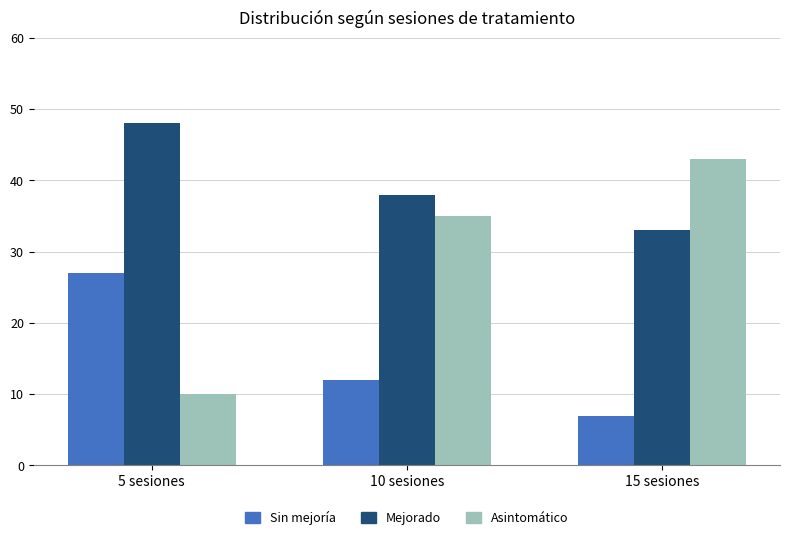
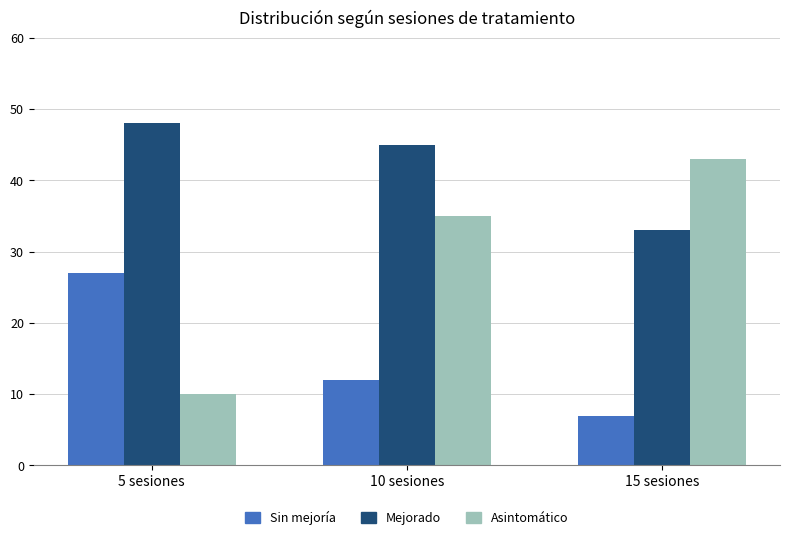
Mejorado, 10 sesiones: 38 -> 45
